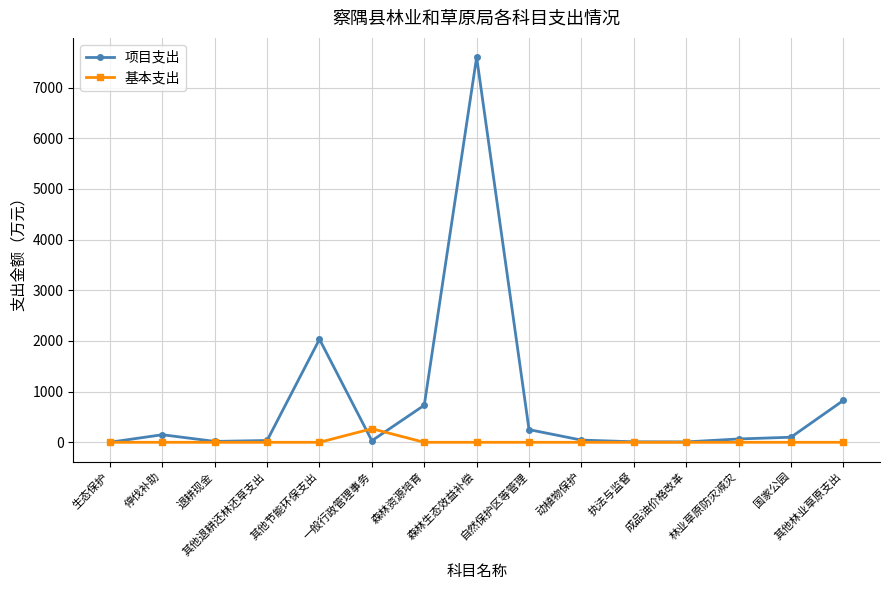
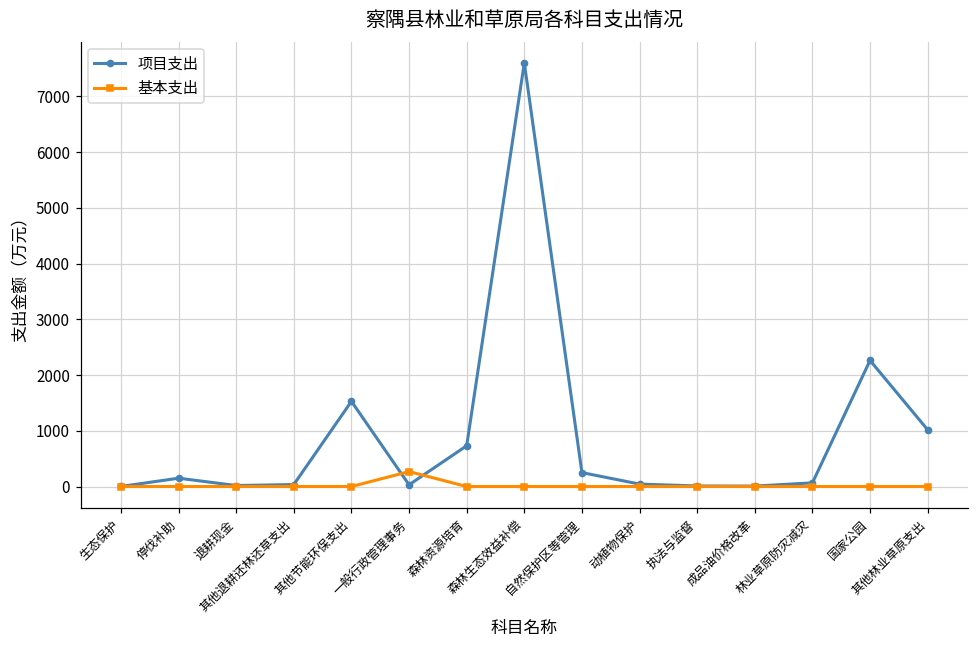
项目支出, 其他节能环保支出: 2000 -> 1500
项目支出, 国家公园: 100 -> 2300
项目支出, 其他林业草原支出: 800 -> 1000
